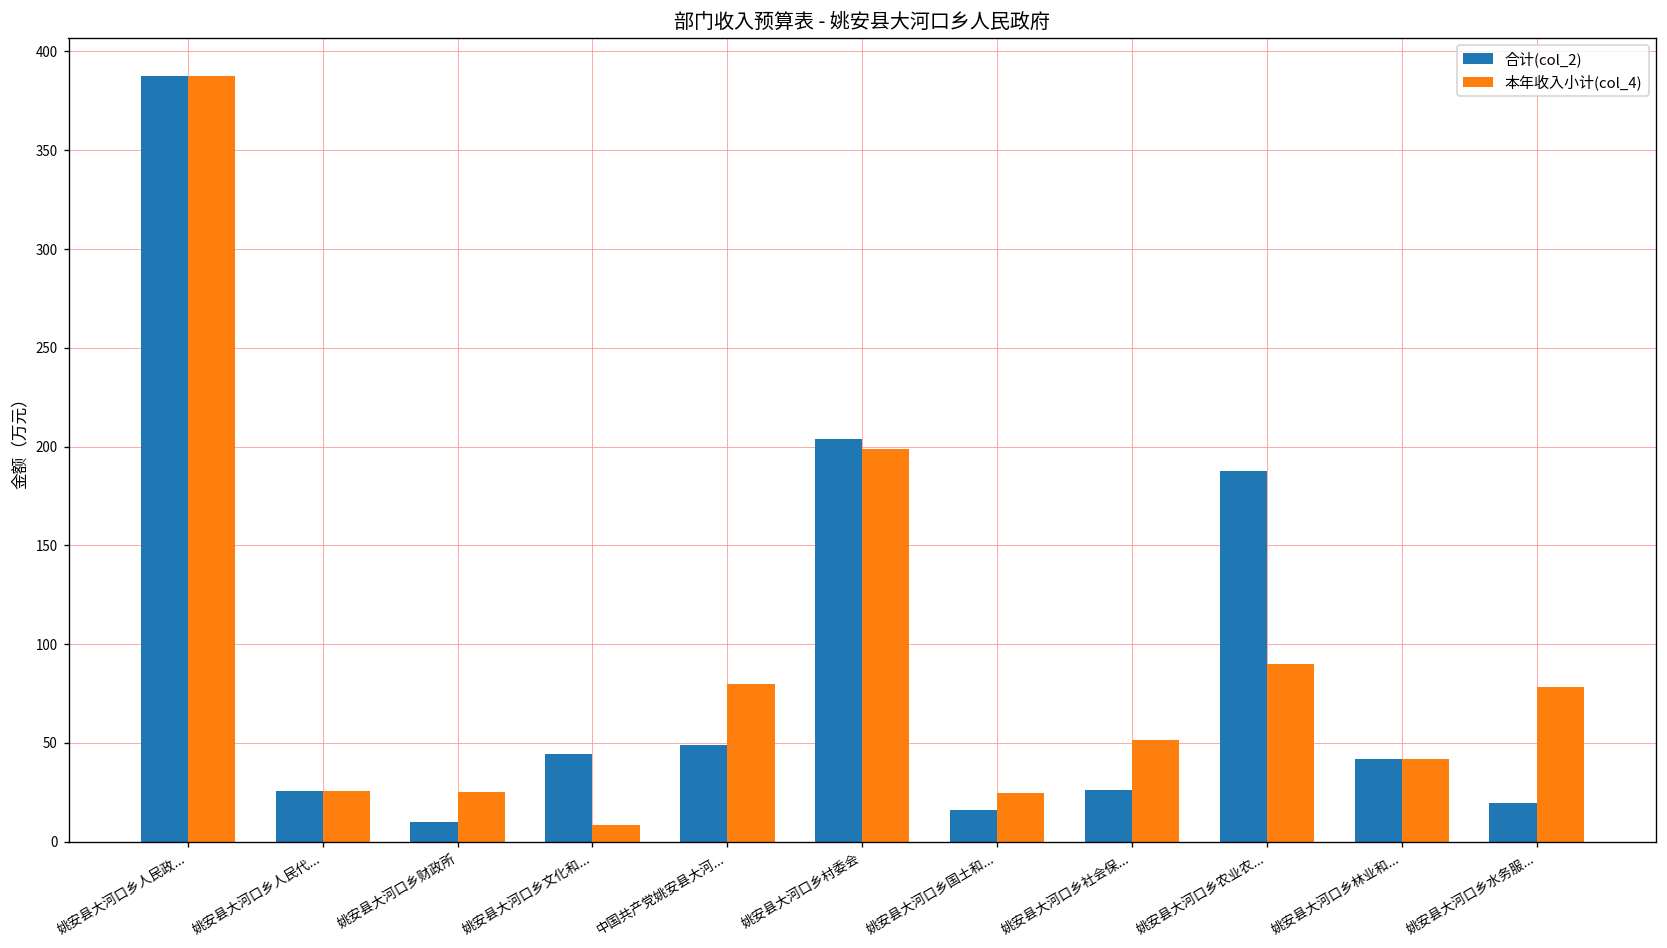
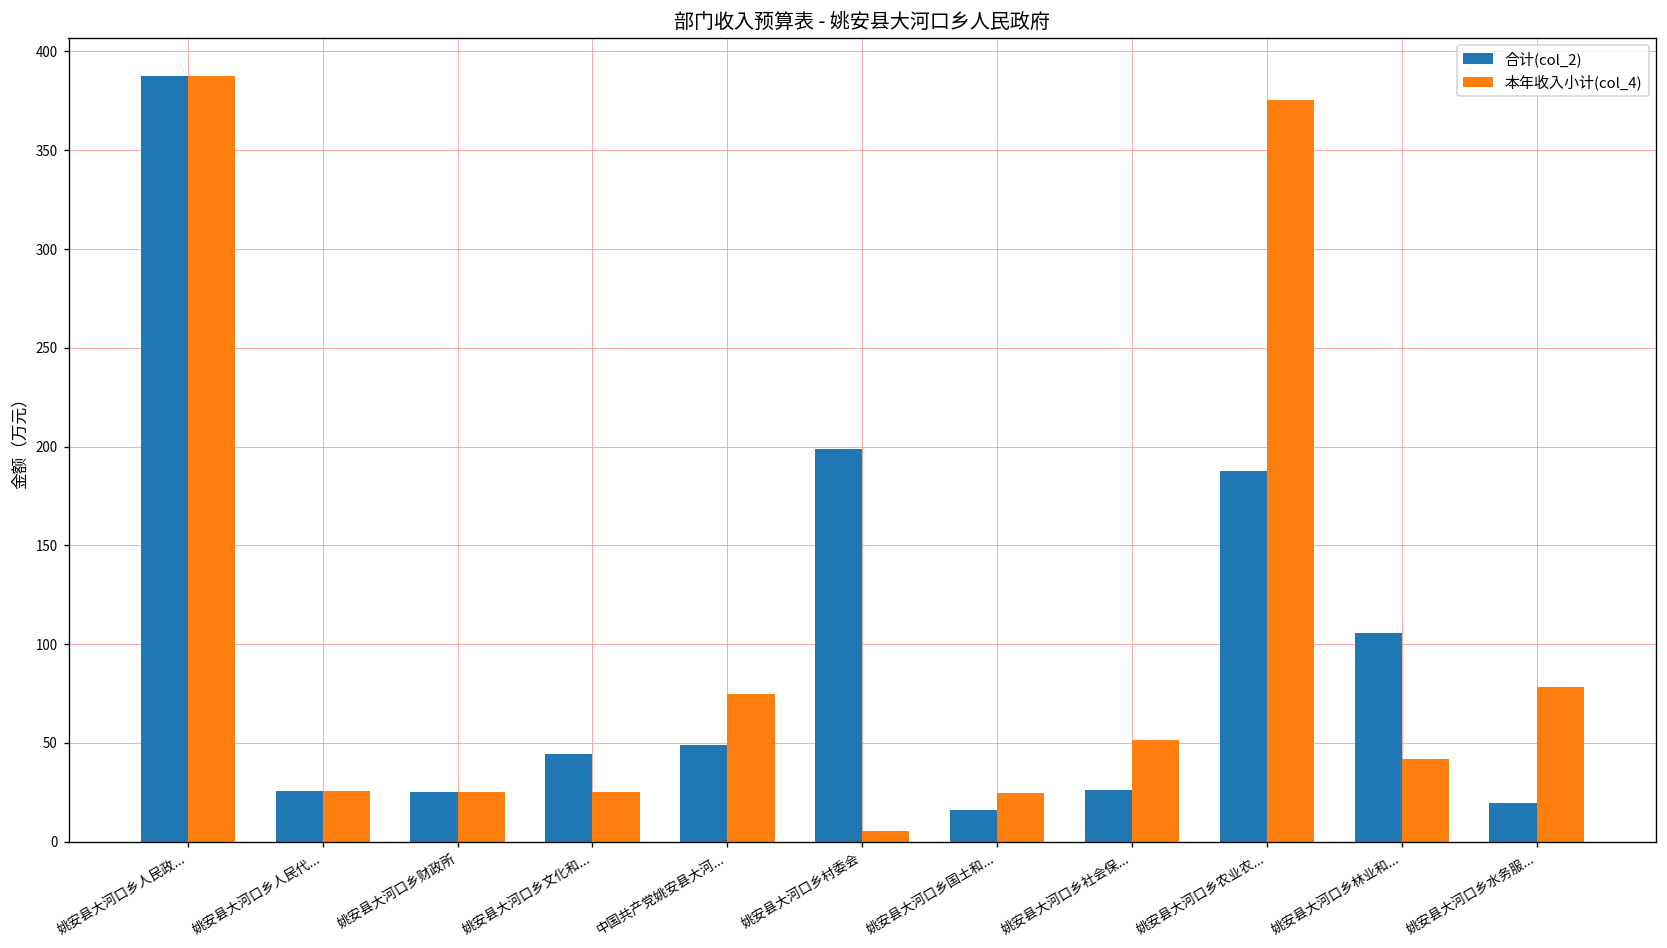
合计(col_2), 姚安县大河口乡财政所: 10 -> 25
本年收入小计(col_4), 姚安县大河口乡文化和...: 8 -> 25
本年收入小计(col_4), 中国共产党姚安县大河...: 80 -> 75
合计(col_2), 姚安县大河口乡村委会: 204 -> 199
本年收入小计(col_4), 姚安县大河口乡村委会: 199 -> 5
本年收入小计(col_4), 姚安县大河口乡农业农...: 90 -> 376
合计(col_2), 姚安县大河口乡林业和...: 42 -> 106
